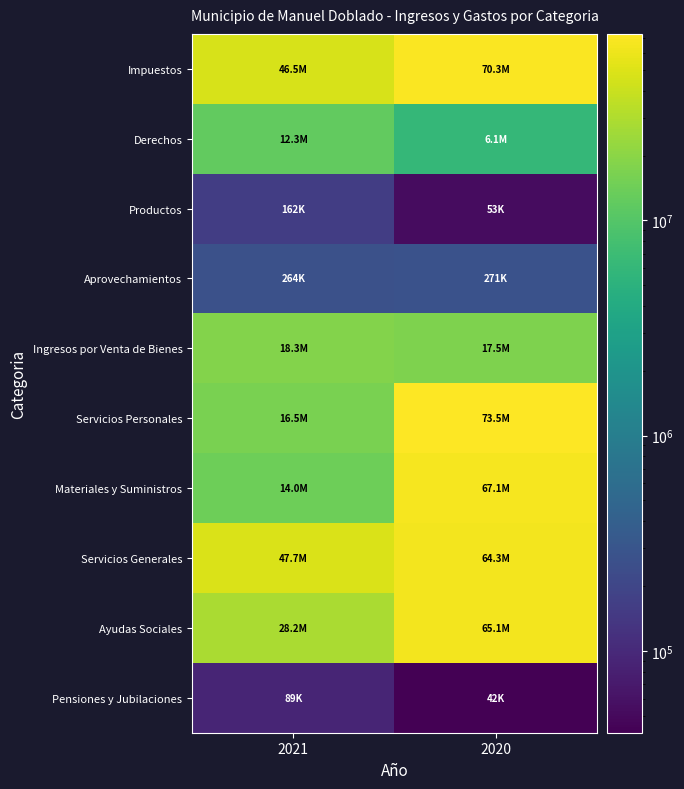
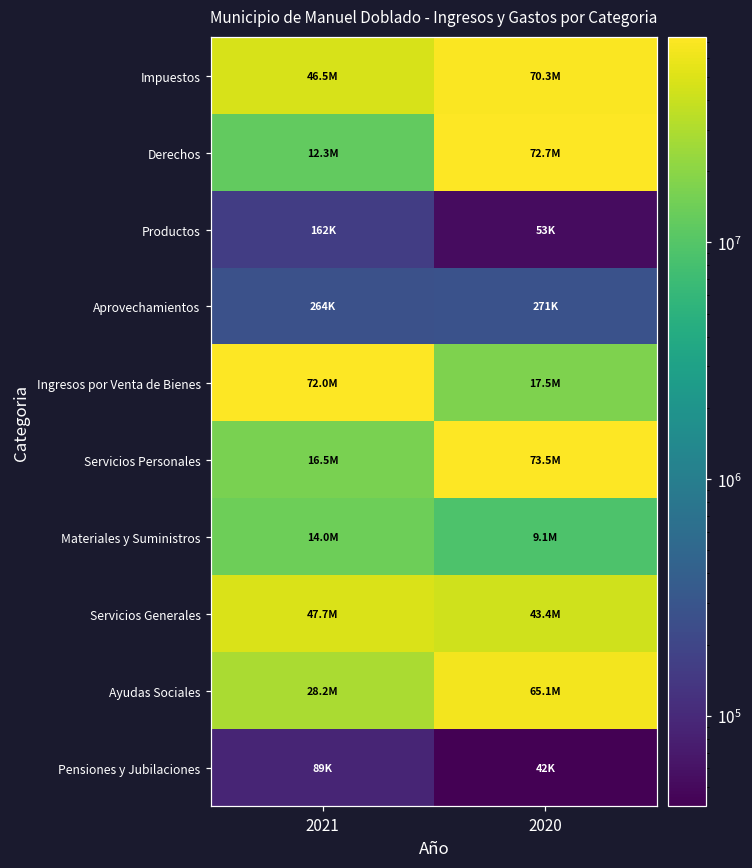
Derechos, 2020: 6.1M -> 72.7M
Ingresos por Venta de Bienes, 2021: 18.3M -> 72.0M
Materiales y Suministros, 2020: 67.1M -> 9.1M
Servicios Generales, 2020: 64.3M -> 43.4M
